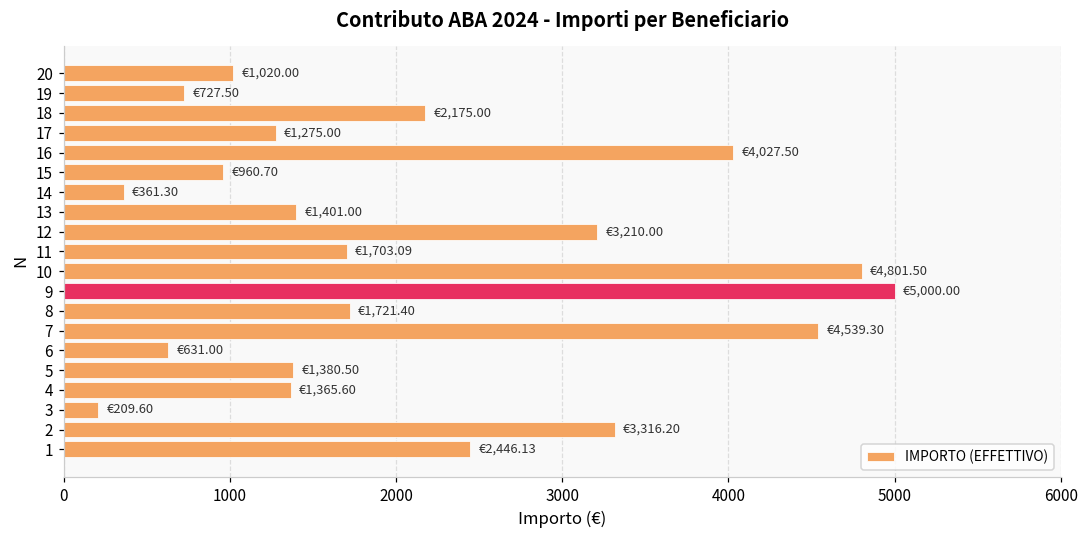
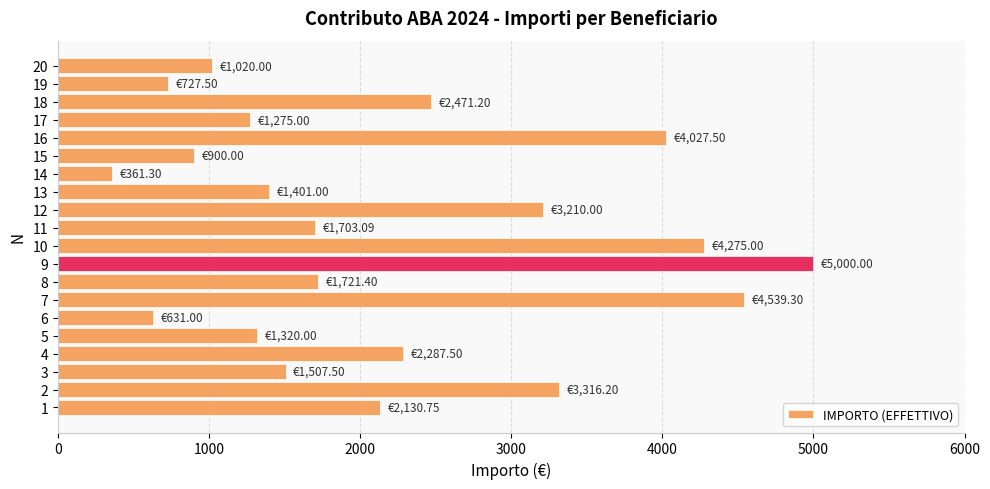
18: €2,175.00 -> €2,471.20
15: €960.70 -> €900.00
10: €4,801.50 -> €4,275.00
5: €1,380.50 -> €1,320.00
4: €1,365.60 -> €2,287.50
3: €209.60 -> €1,507.50
1: €2,446.13 -> €2,130.75
